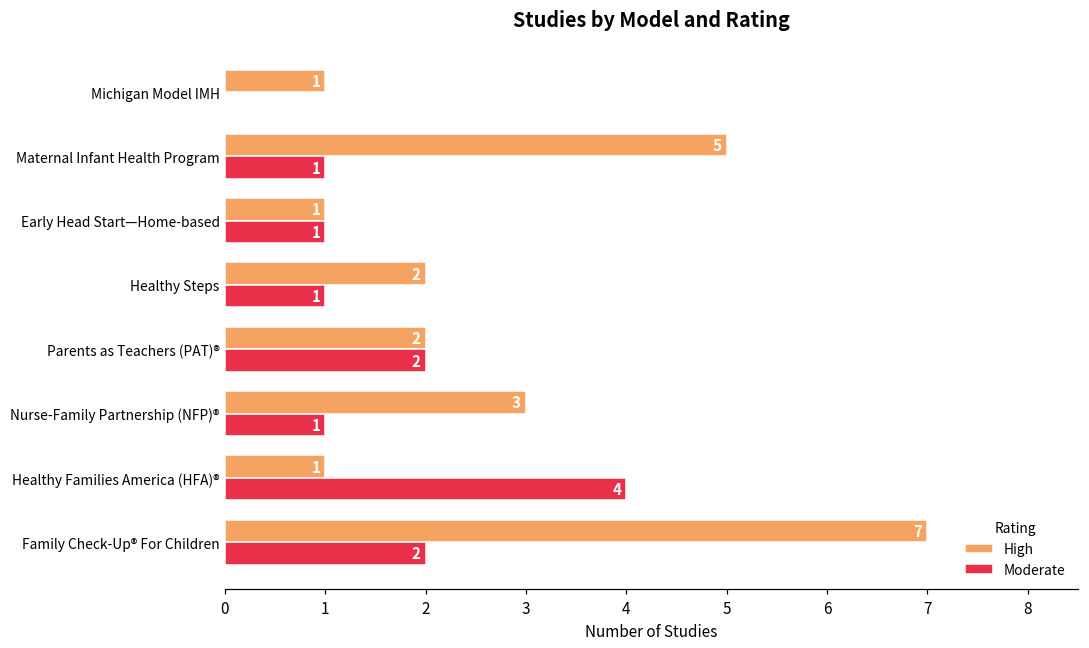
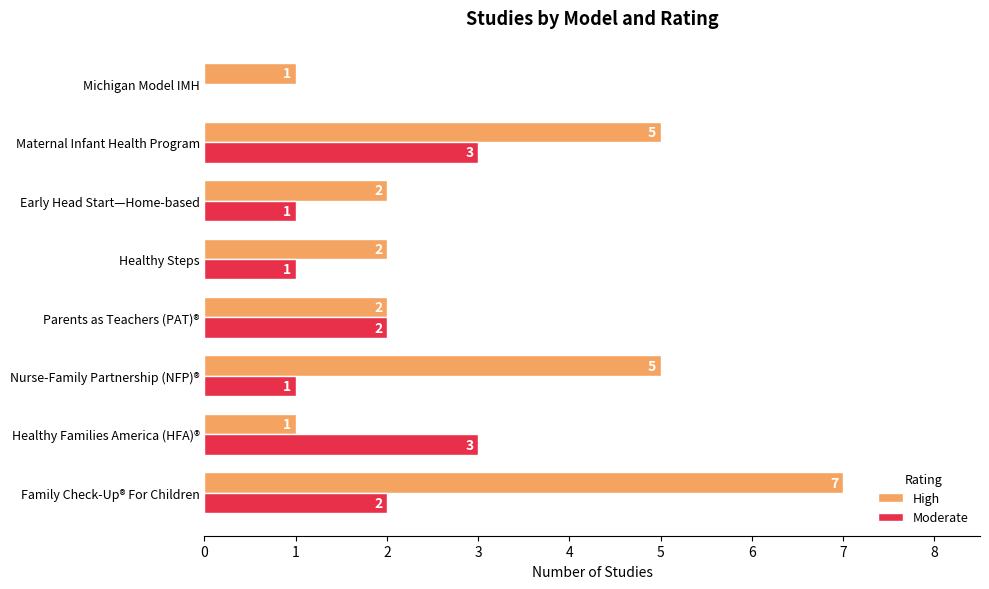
Moderate, Maternal Infant Health Program: 1 -> 3
High, Early Head Start—Home-based: 1 -> 2
High, Nurse-Family Partnership (NFP)®: 3 -> 5
Moderate, Healthy Families America (HFA)®: 4 -> 3
